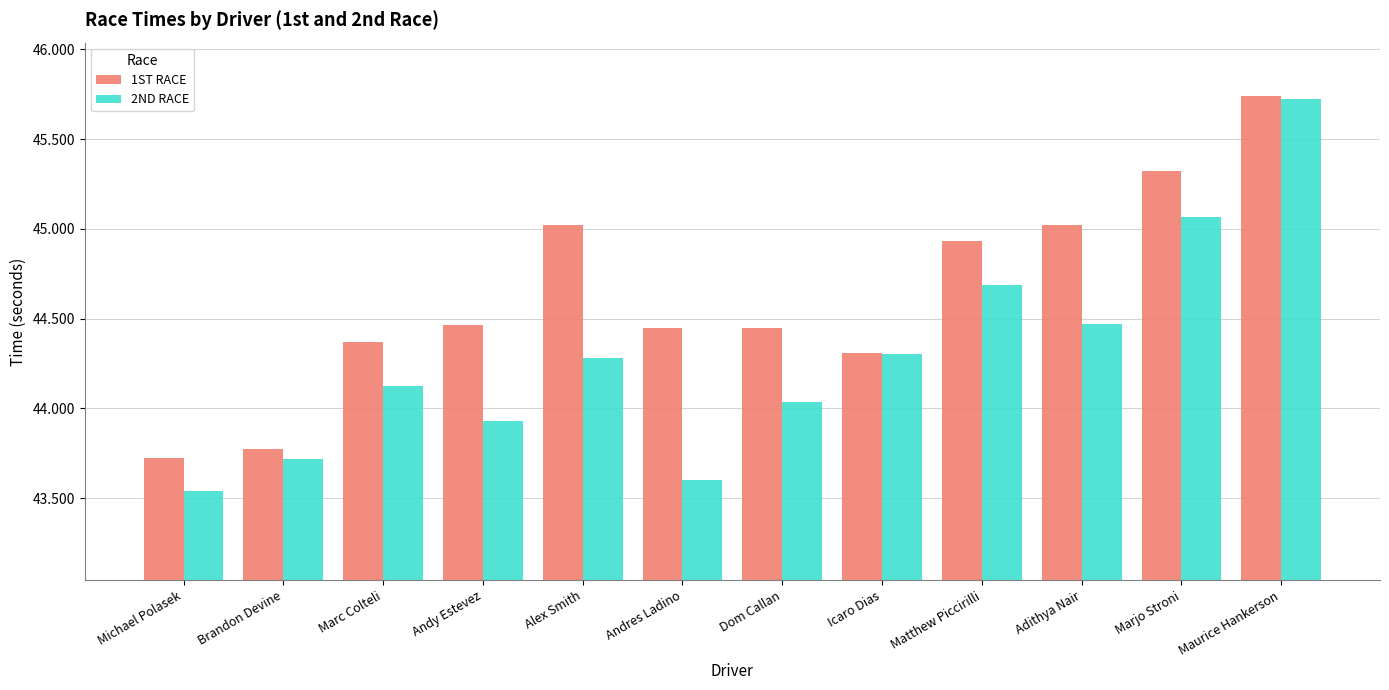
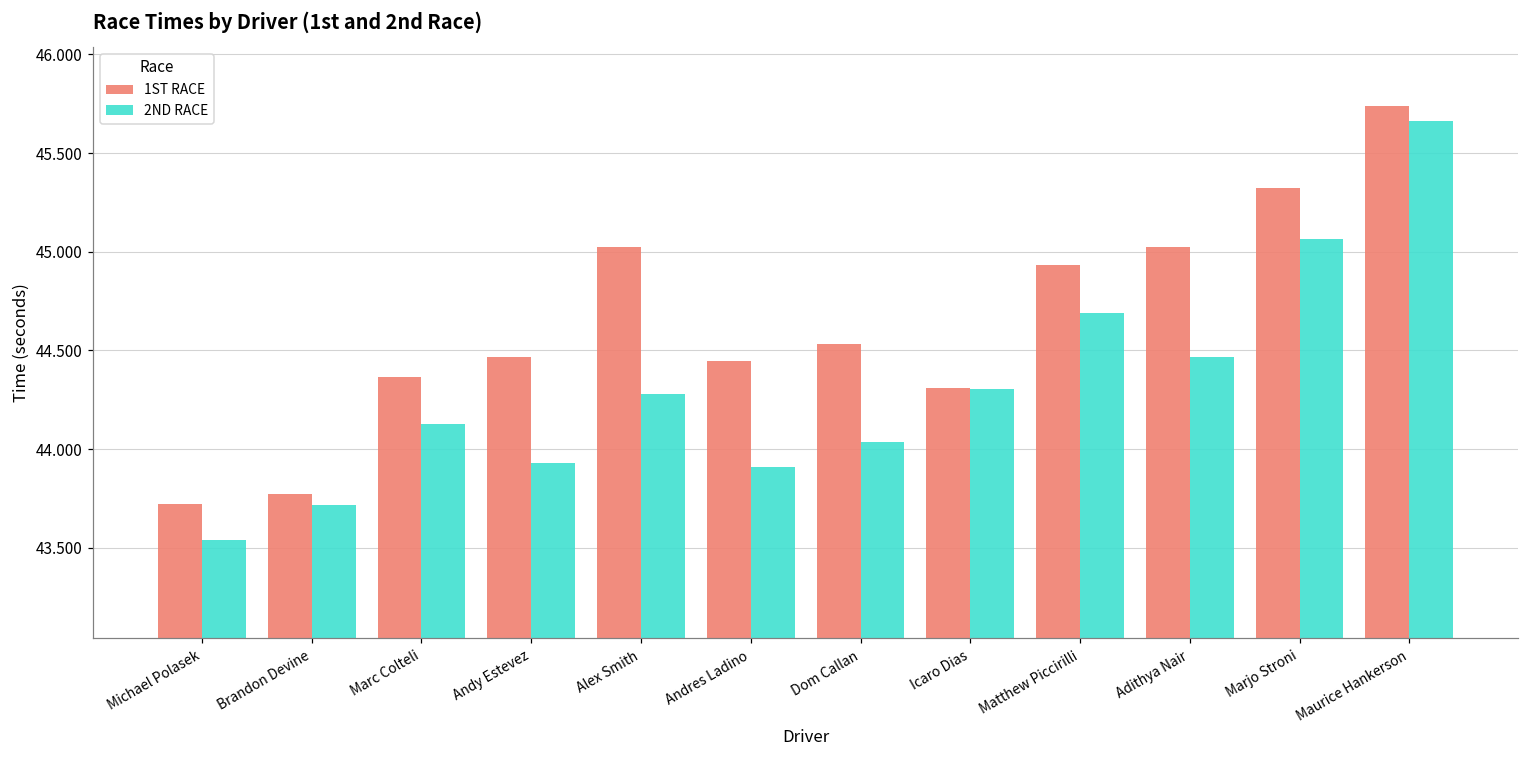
2ND RACE, Andres Ladino: 43.60 -> 43.91
1ST RACE, Dom Callan: 44.45 -> 44.53
2ND RACE, Maurice Hankerson: 45.72 -> 45.67
